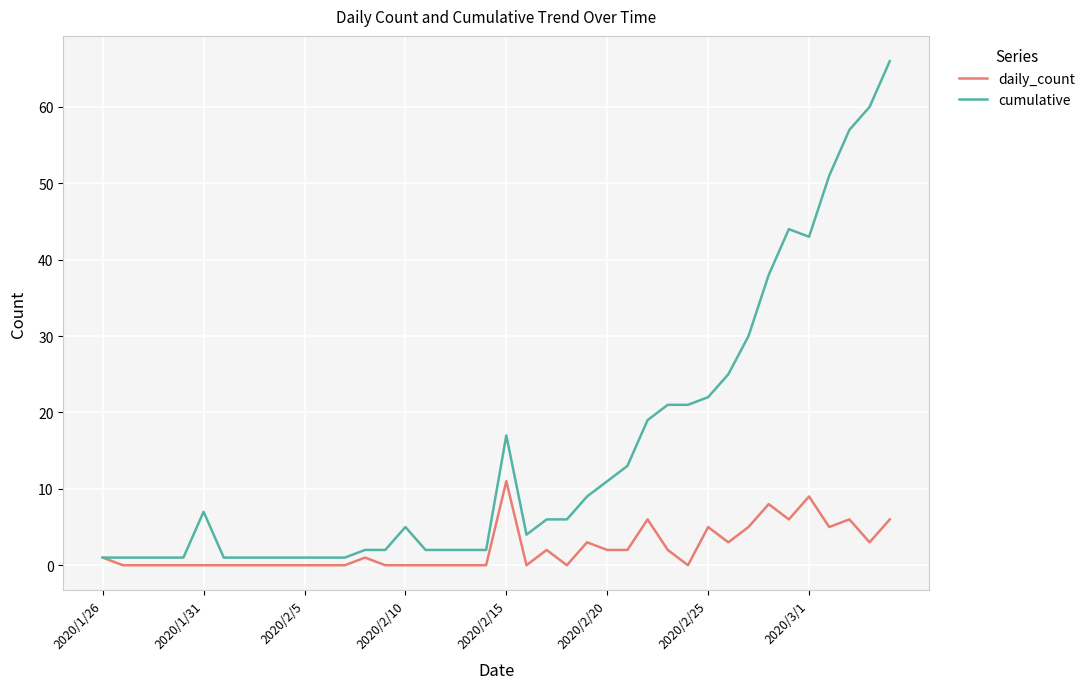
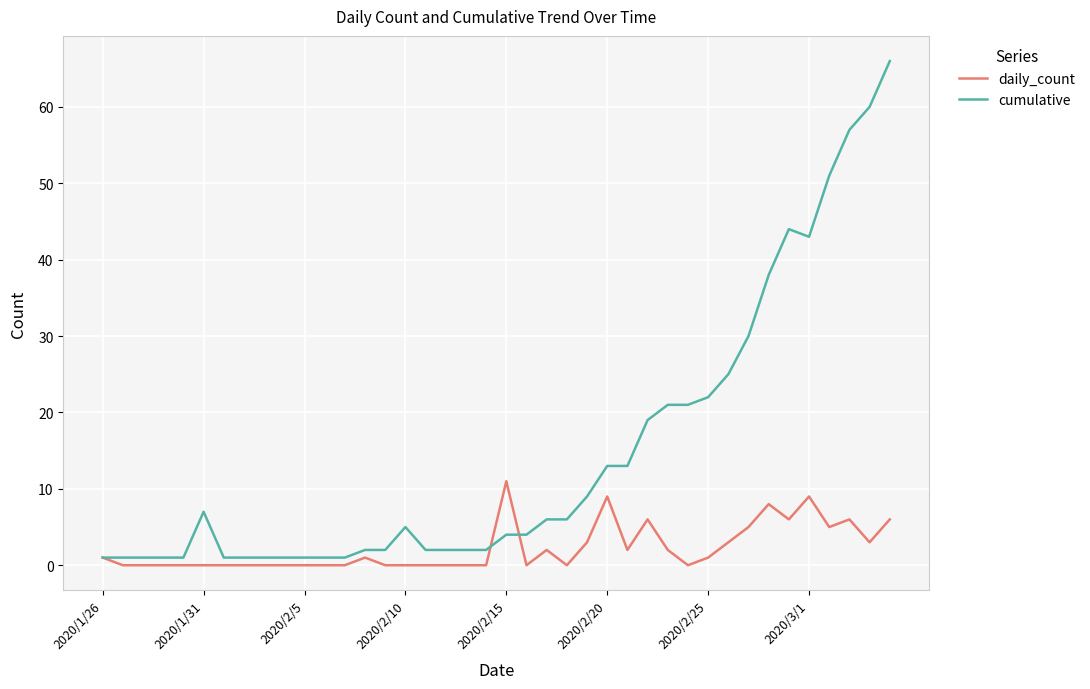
cumulative, 2020/2/15: 17 -> 4
daily_count, 2020/2/20: 2 -> 9
cumulative, 2020/2/20: 11 -> 13
daily_count, 2020/2/25: 5 -> 1
